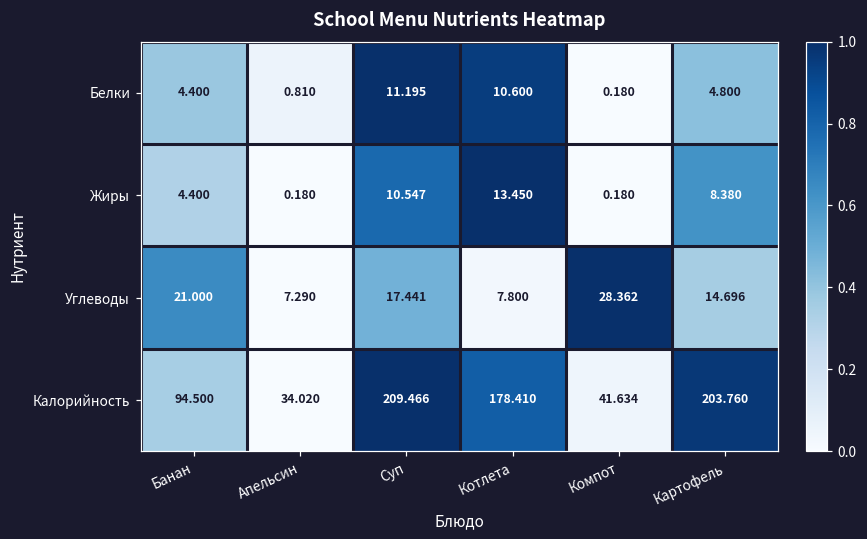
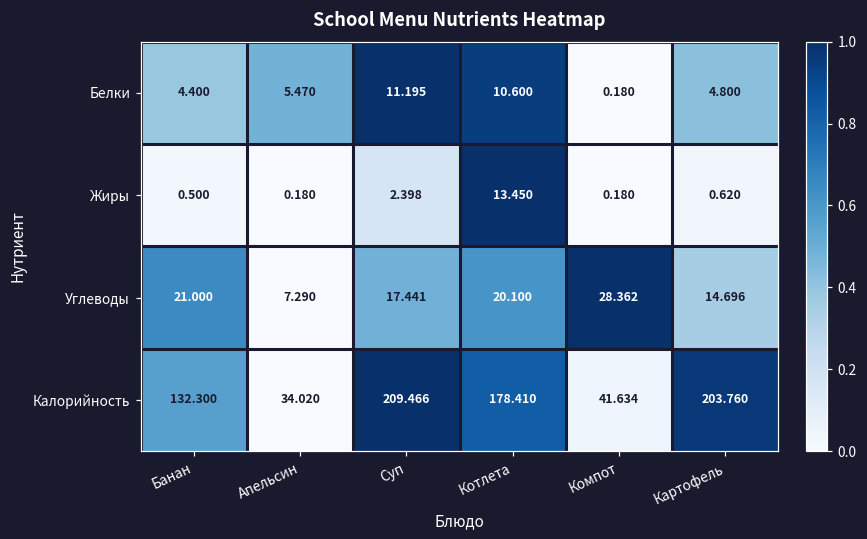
Белки, Апельсин: 0.810 -> 5.470
Жиры, Банан: 4.400 -> 0.500
Жиры, Суп: 10.547 -> 2.398
Жиры, Картофель: 8.380 -> 0.620
Углеводы, Котлета: 7.800 -> 20.100
Калорийность, Банан: 94.500 -> 132.300
